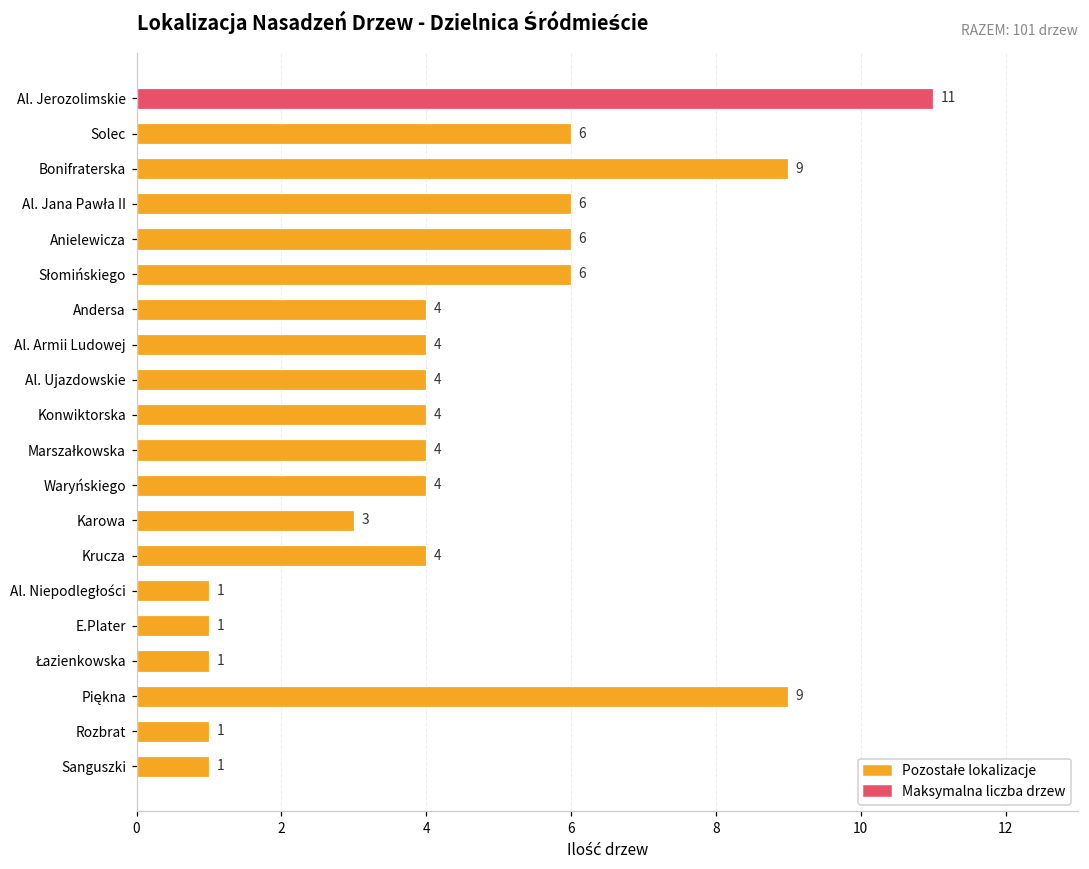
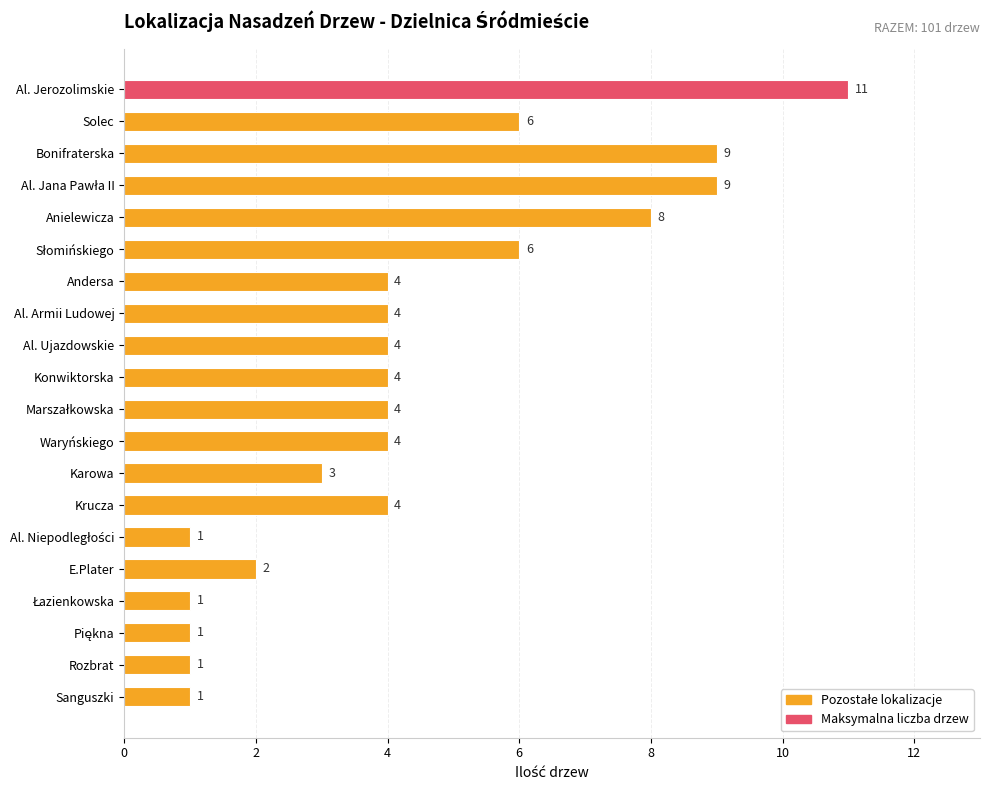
Al. Jana Pawła II: 6 -> 9
Anielewicza: 6 -> 8
E.Plater: 1 -> 2
Piękna: 9 -> 1
